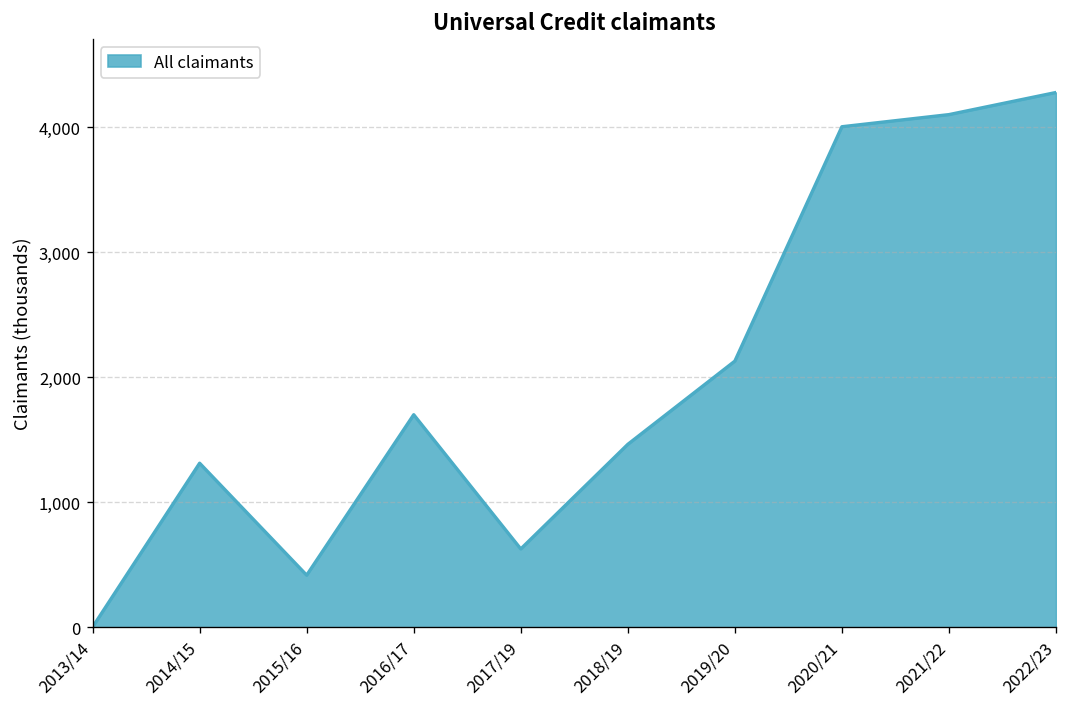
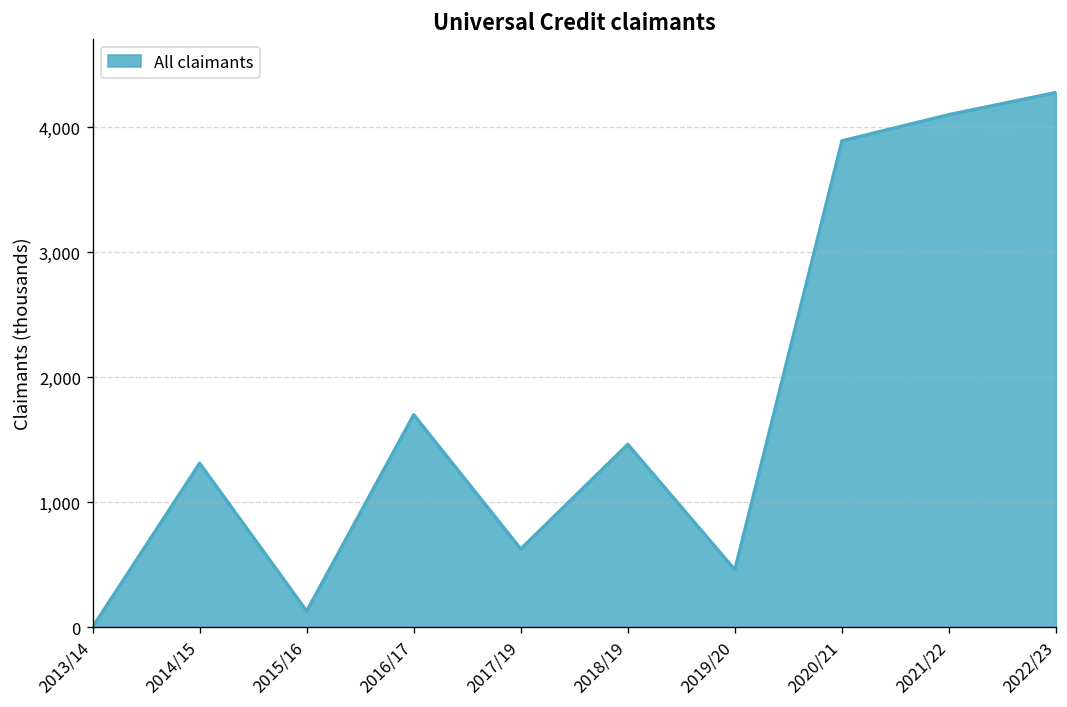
2015/16: 420 -> 130
2019/20: 2,130 -> 460
2020/21: 4,010 -> 3,890
